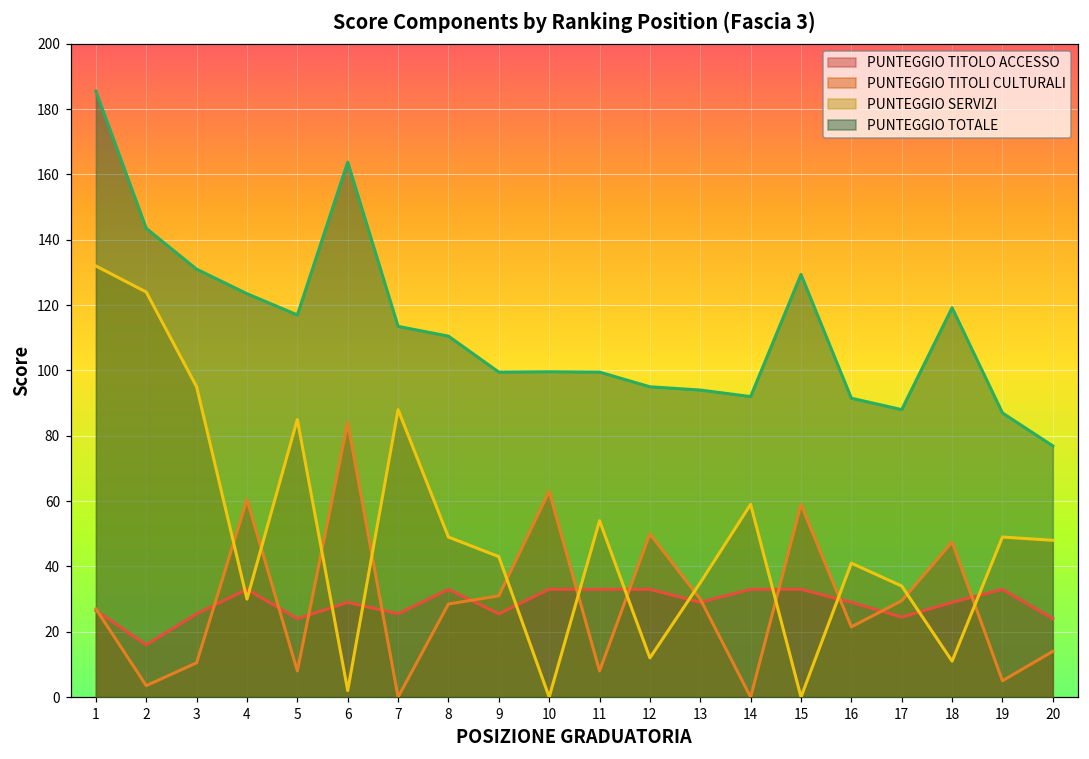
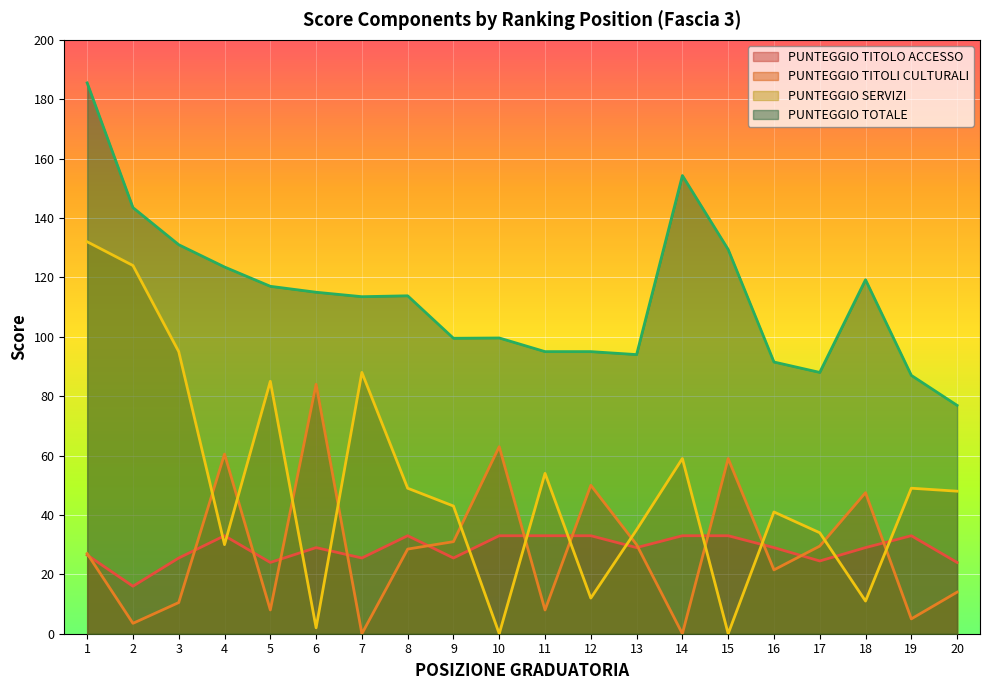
PUNTEGGIO TOTALE, 6: 164 -> 115
PUNTEGGIO TOTALE, 8: 111 -> 114
PUNTEGGIO TOTALE, 11: 100 -> 95
PUNTEGGIO TOTALE, 14: 92 -> 154
